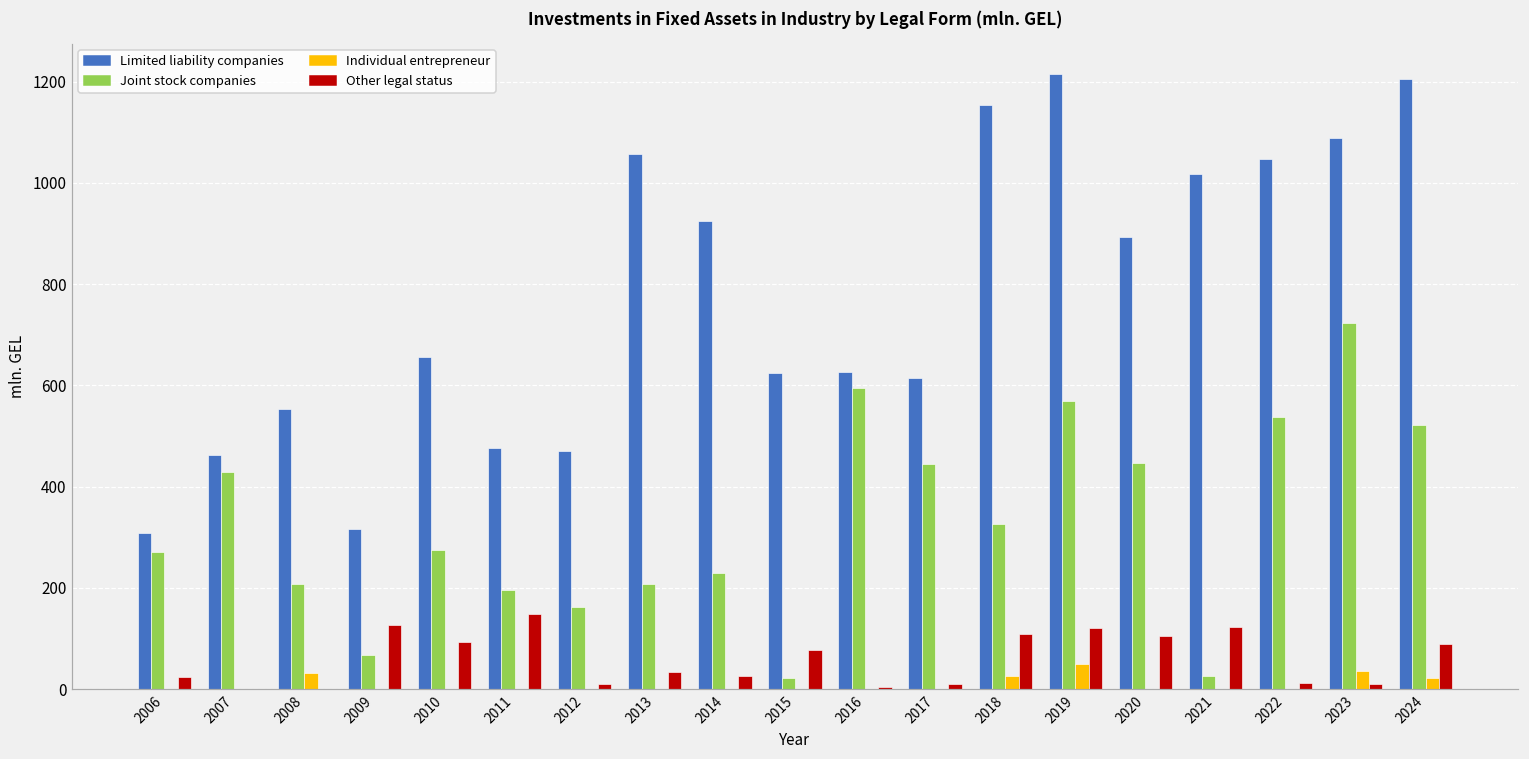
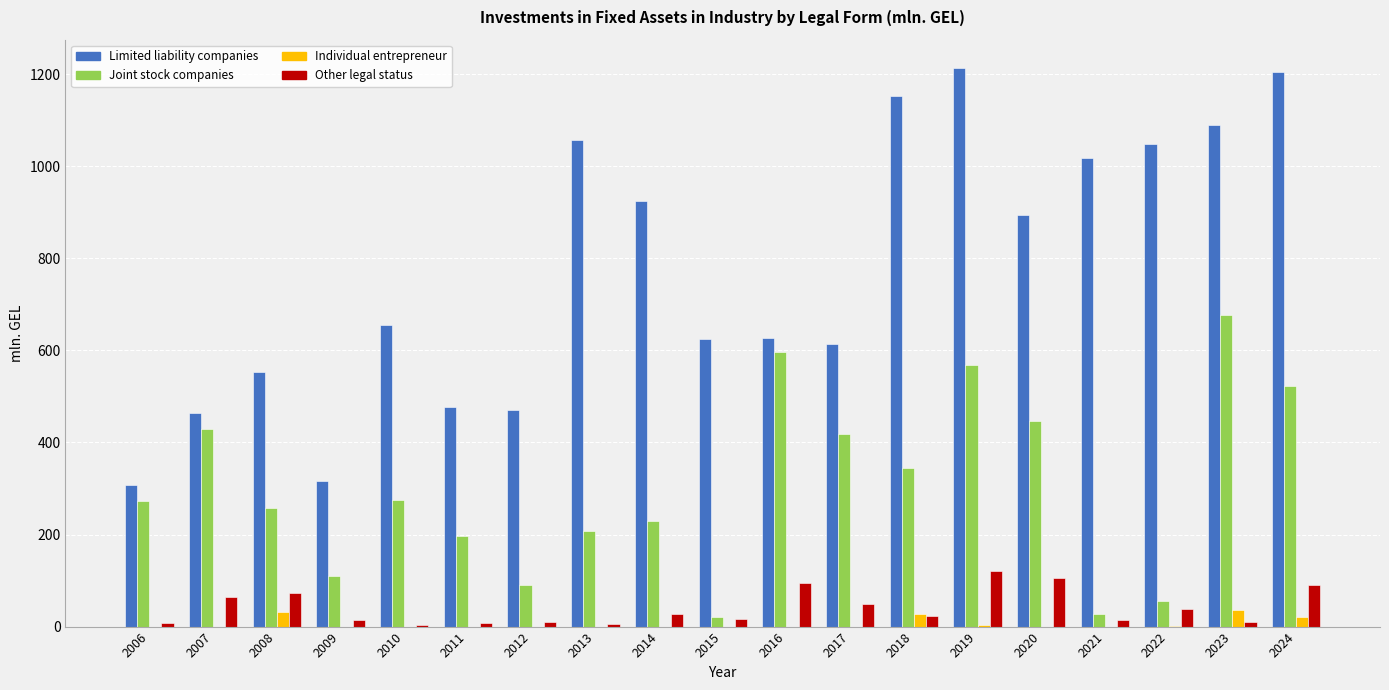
Other legal status, 2006: 30 -> 10
Other legal status, 2007: 0 -> 60
Joint stock companies, 2008: 210 -> 260
Other legal status, 2008: 0 -> 70
Joint stock companies, 2009: 70 -> 110
Other legal status, 2009: 130 -> 20
Other legal status, 2010: 90 -> 0
Other legal status, 2011: 150 -> 10
Joint stock companies, 2012: 160 -> 90
Other legal status, 2013: 30 -> 0
Other legal status, 2015: 80 -> 20
Other legal status, 2016: 0 -> 100
Joint stock companies, 2017: 440 -> 420
Other legal status, 2017: 10 -> 50
Joint stock companies, 2018: 330 -> 340
Other legal status, 2018: 110 -> 20
Individual entrepreneur, 2019: 50 -> 0
Other legal status, 2021: 120 -> 20
Joint stock companies, 2022: 540 -> 60
Other legal status, 2022: 10 -> 40
Joint stock companies, 2023: 720 -> 680
